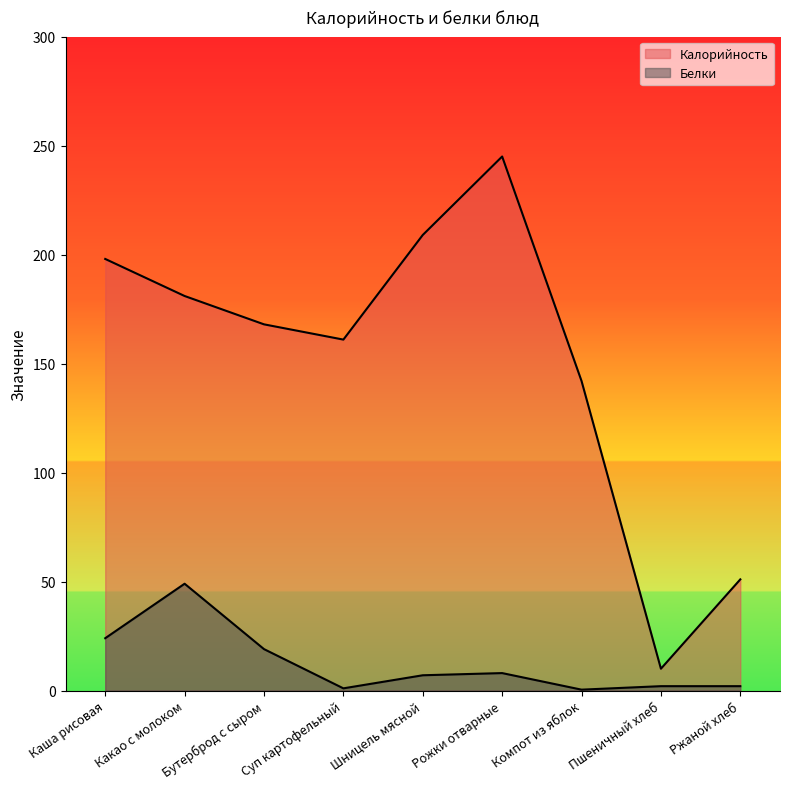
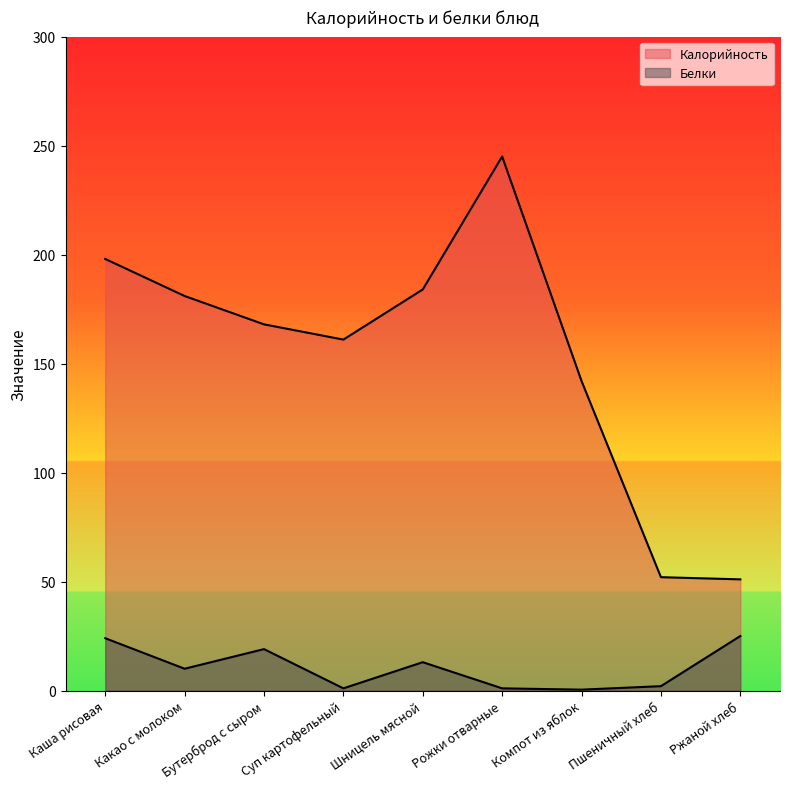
Белки, Какао с молоком: 49 -> 10
Калорийность, Шницель мясной: 209 -> 184
Белки, Шницель мясной: 7 -> 13
Белки, Рожки отварные: 8 -> 1
Калорийность, Пшеничный хлеб: 10 -> 52
Белки, Ржаной хлеб: 2 -> 25
